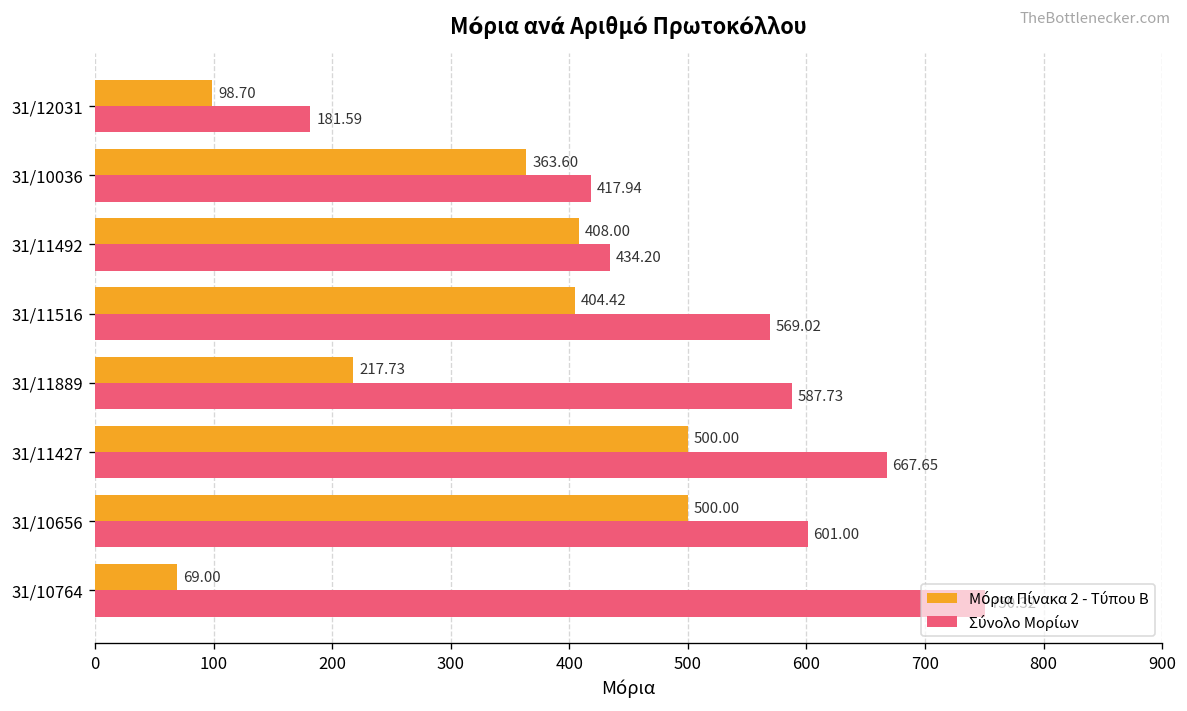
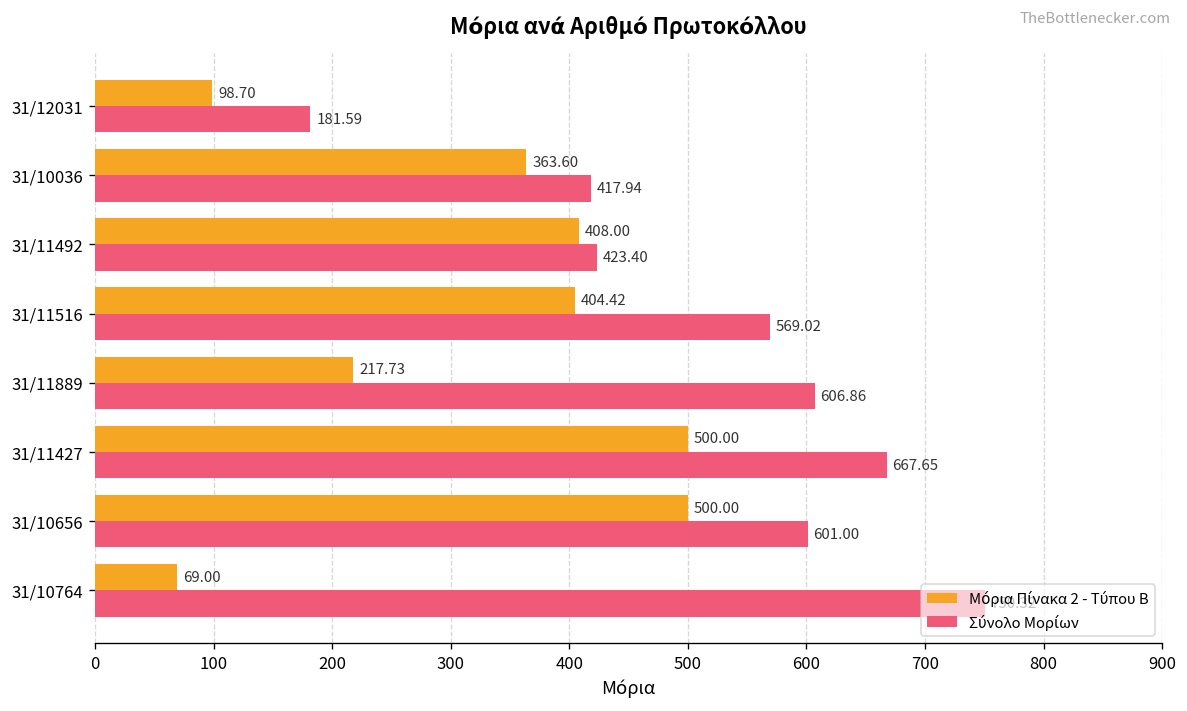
Σύνολο Μορίων, 31/11492: 434.20 -> 423.40
Σύνολο Μορίων, 31/11889: 587.73 -> 606.86
